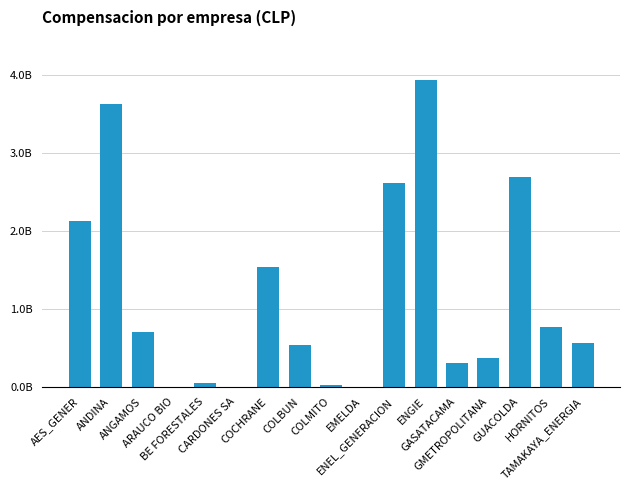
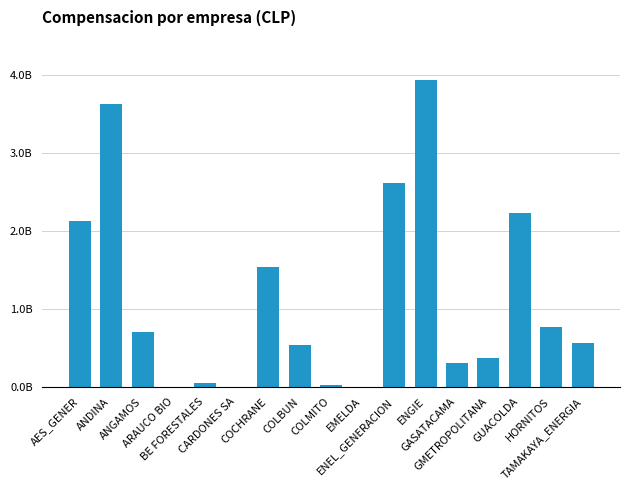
GUACOLDA: 2700000000 -> 2200000000
